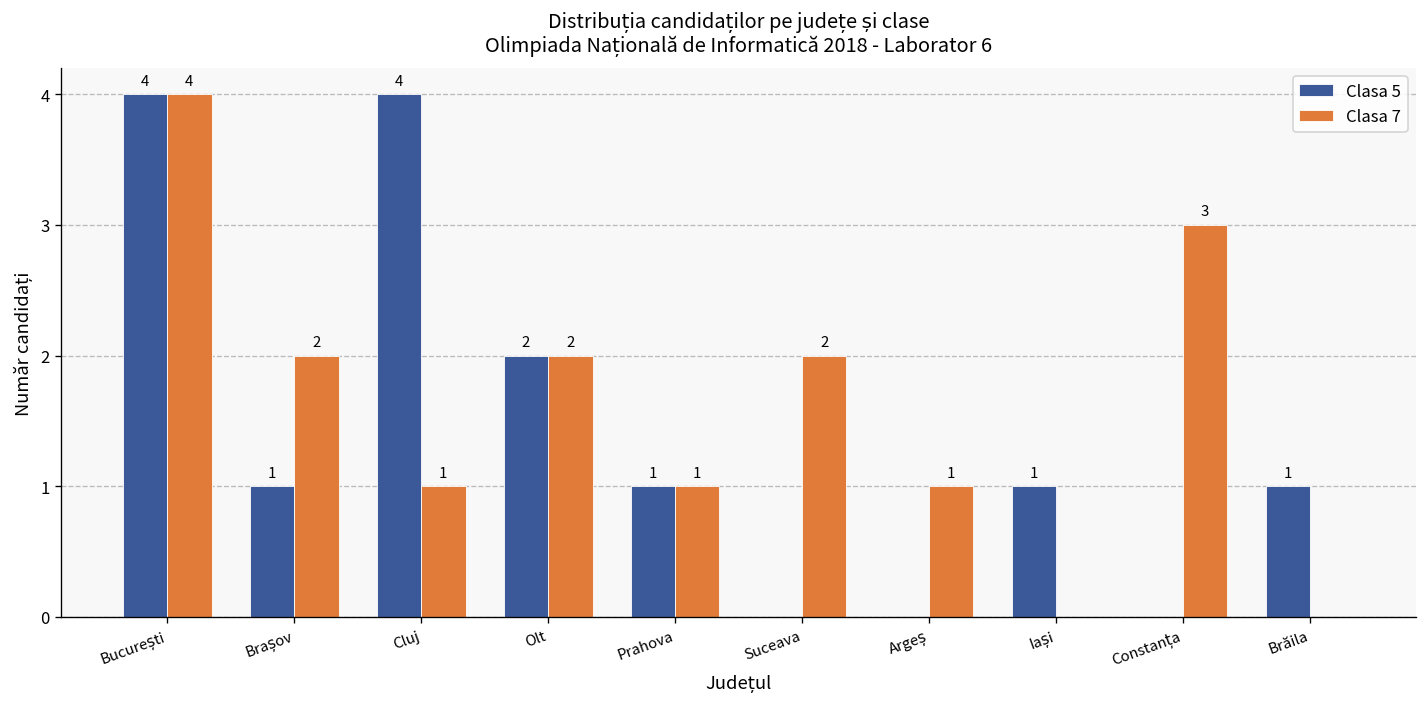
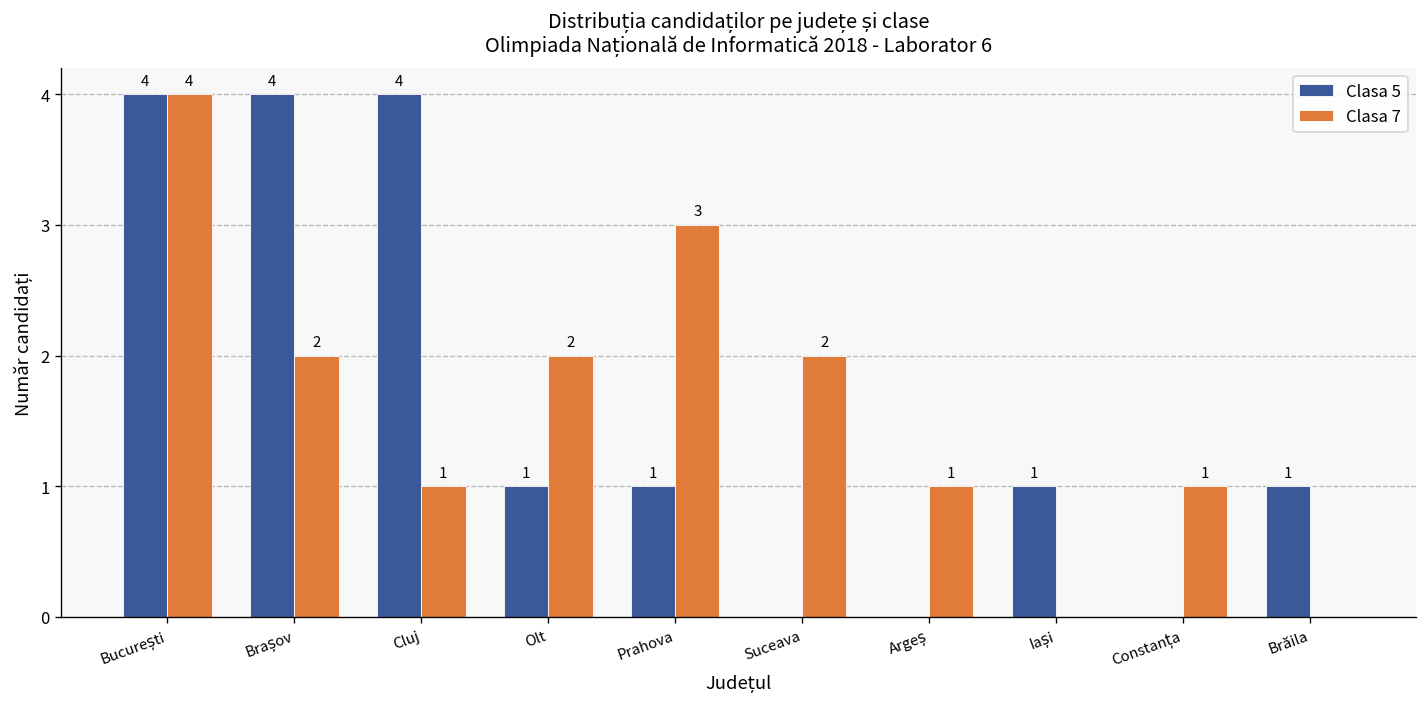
Clasa 5, Brașov: 1 -> 4
Clasa 5, Olt: 2 -> 1
Clasa 7, Prahova: 1 -> 3
Clasa 7, Constanța: 3 -> 1
